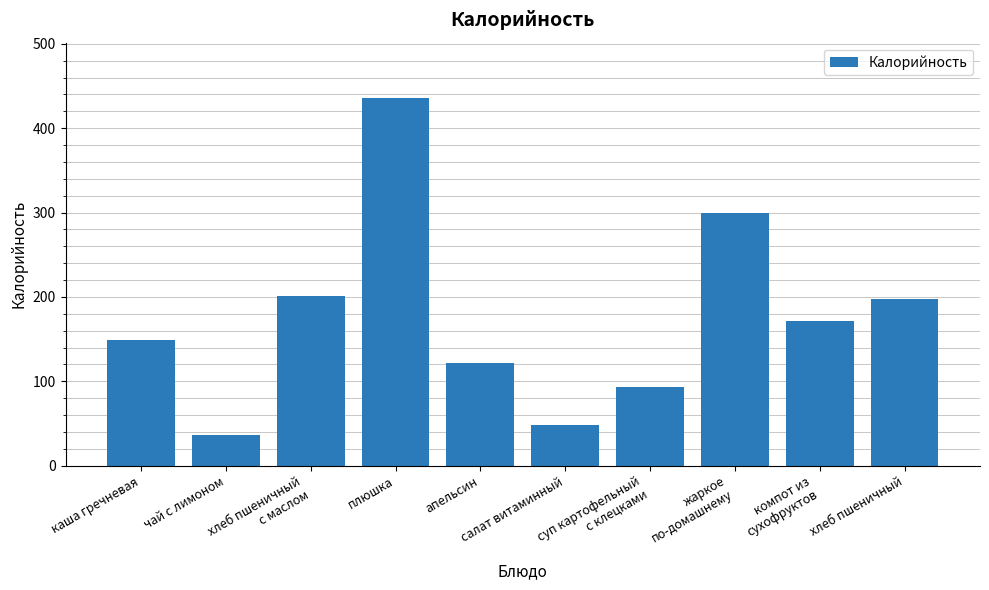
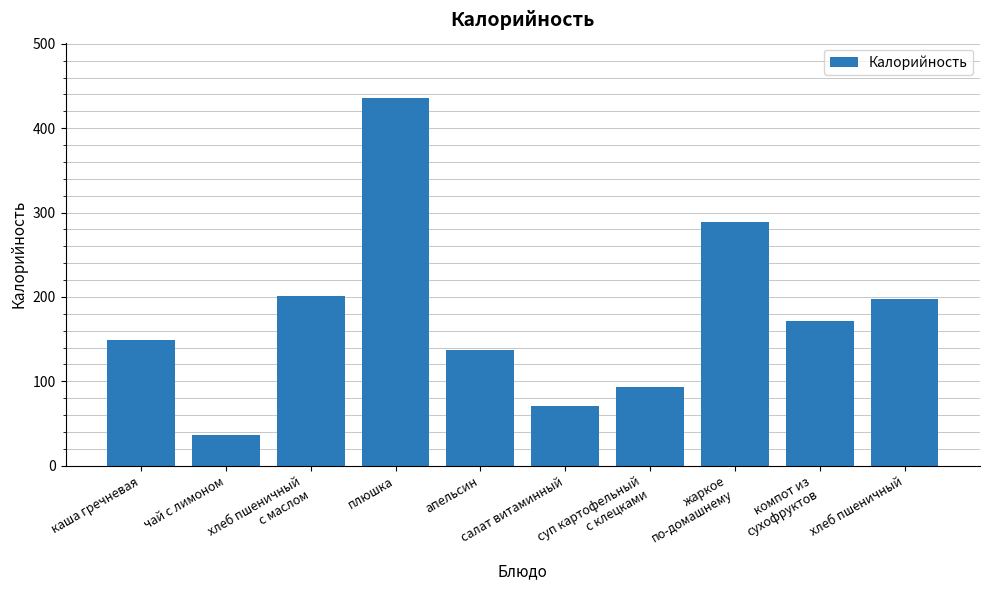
апельсин: 120 -> 140
салат витаминный: 50 -> 70
жаркое по-домашнему: 300 -> 290
